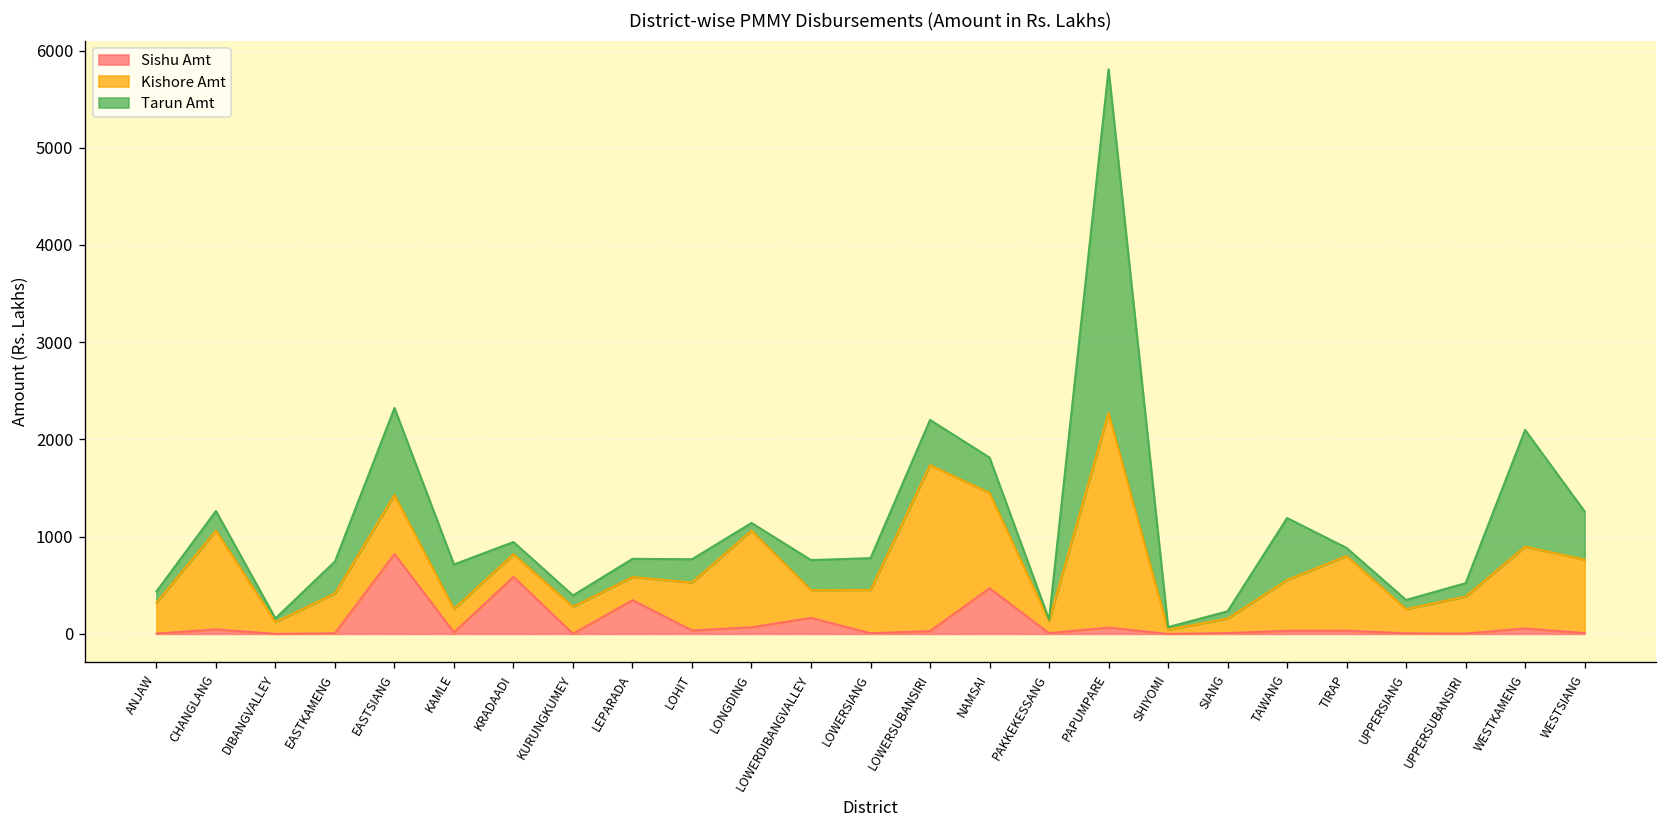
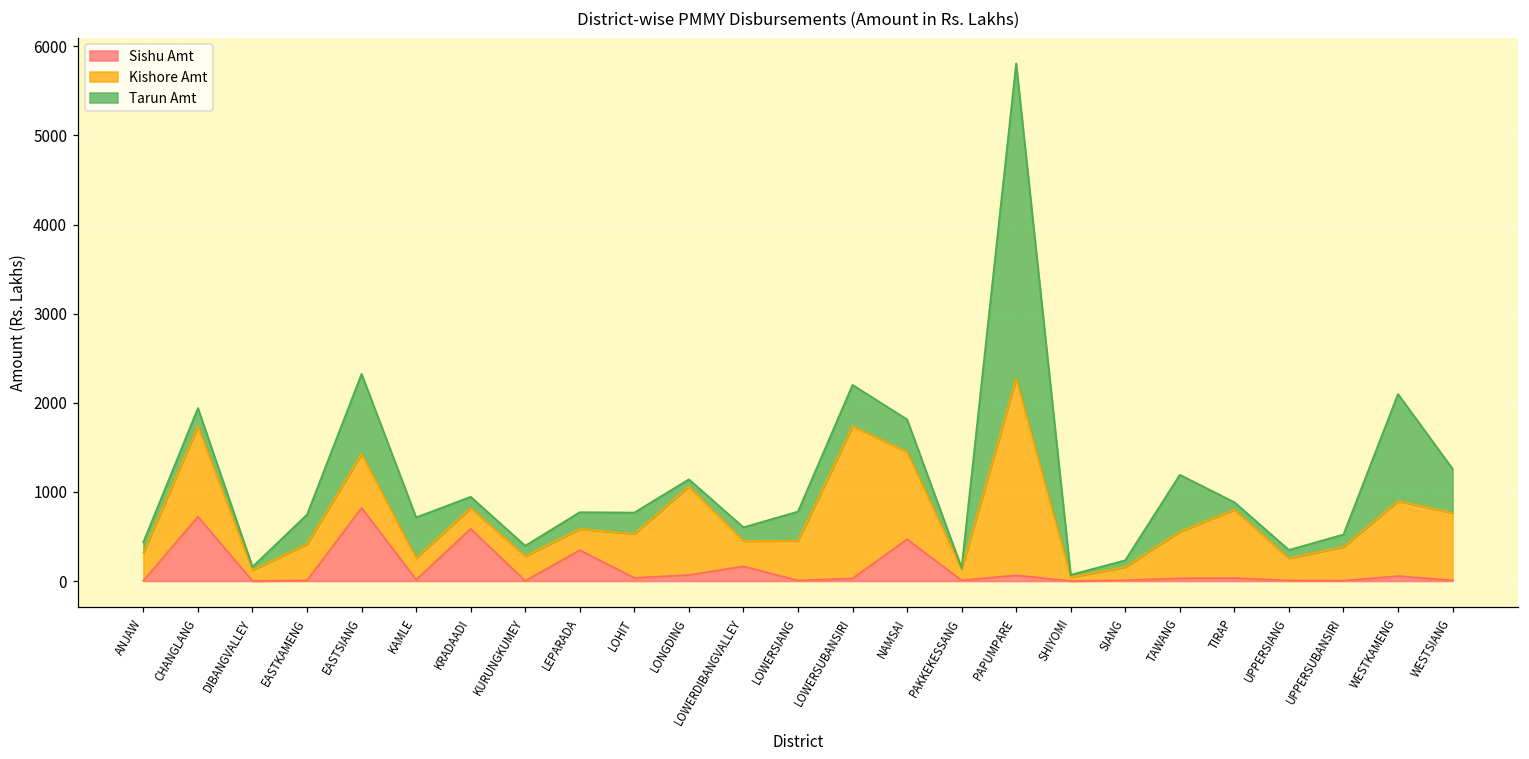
Sishu Amt, CHANGLANG: 0 -> 700
Tarun Amt, LOWERDIBANGVALLEY: 300 -> 200
